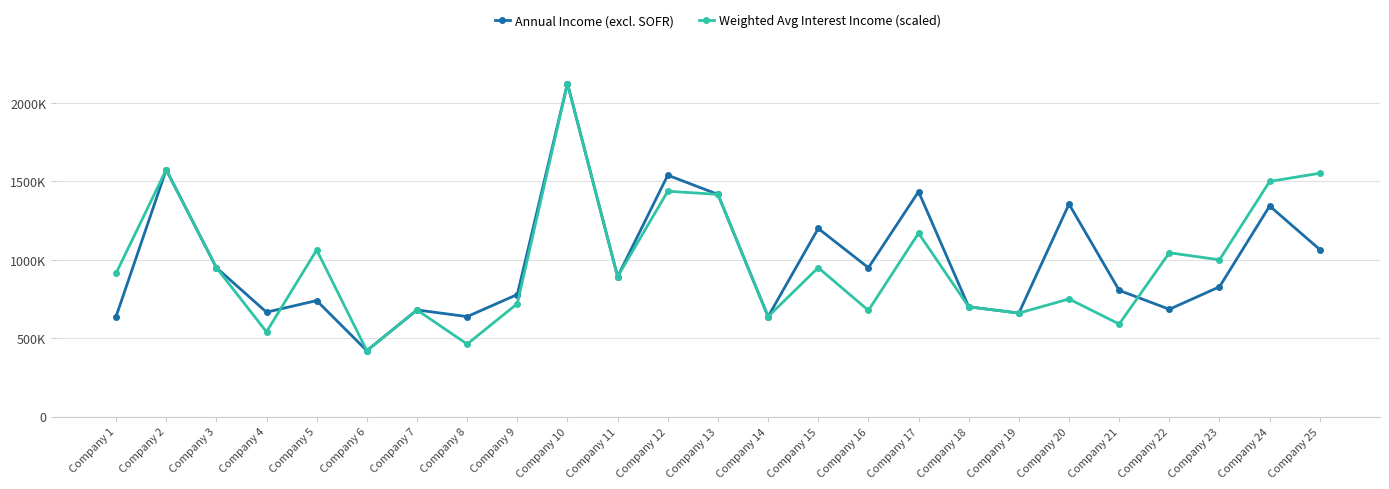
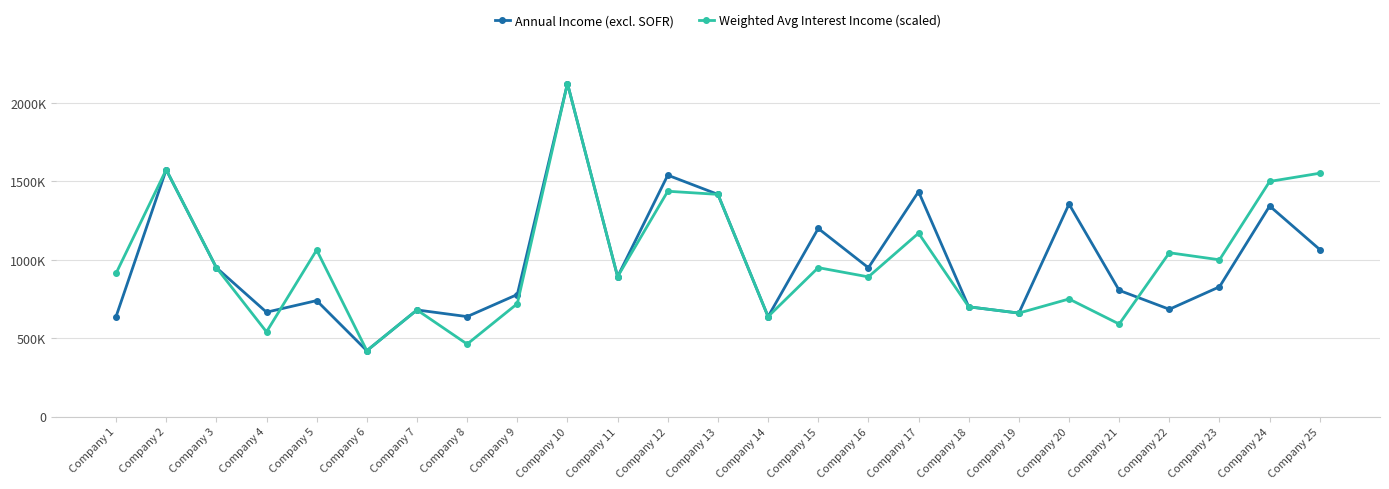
Weighted Avg Interest Income (scaled), Company 16: 680000 -> 890000
